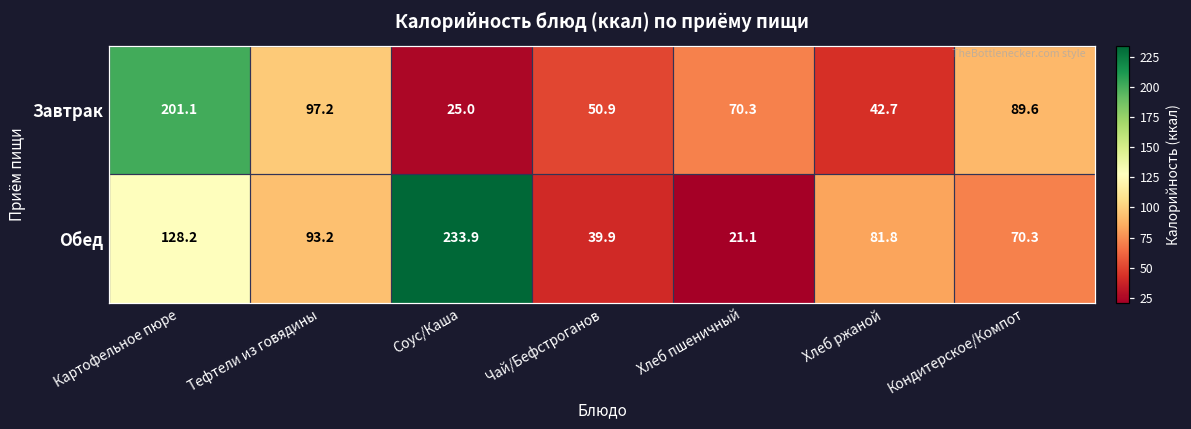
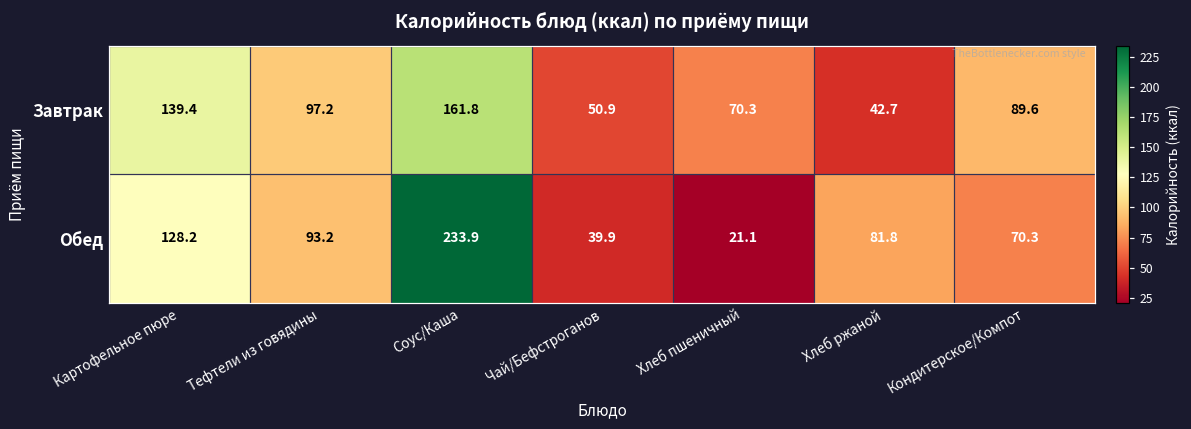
Завтрак, Картофельное пюре: 201.1 -> 139.4
Завтрак, Соус/Каша: 25.0 -> 161.8
